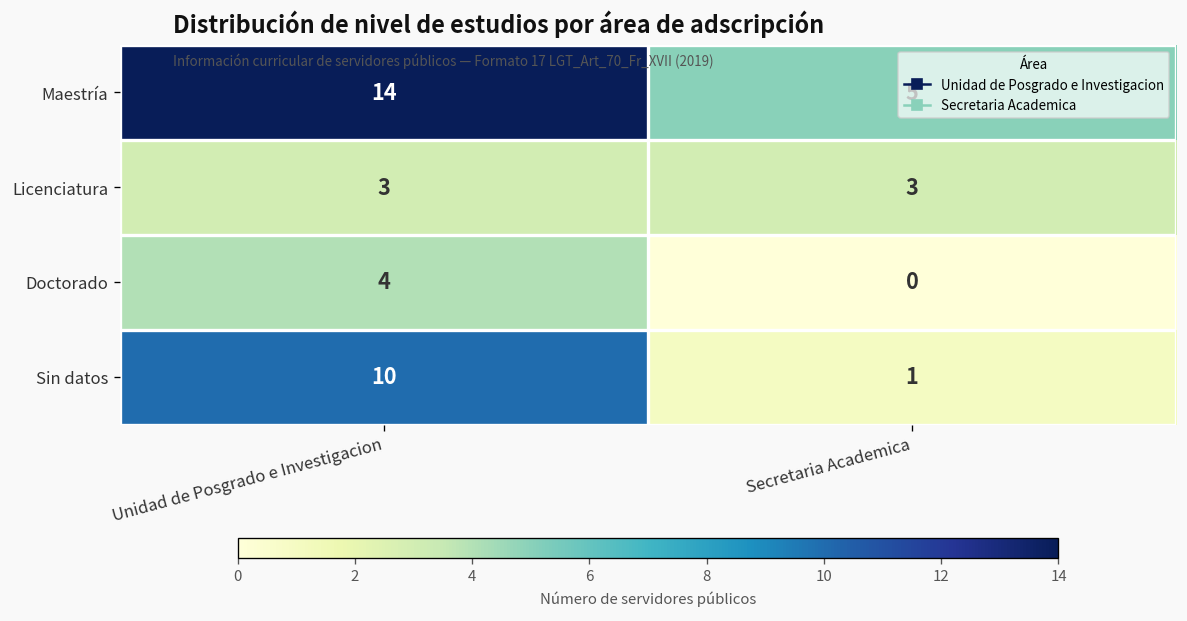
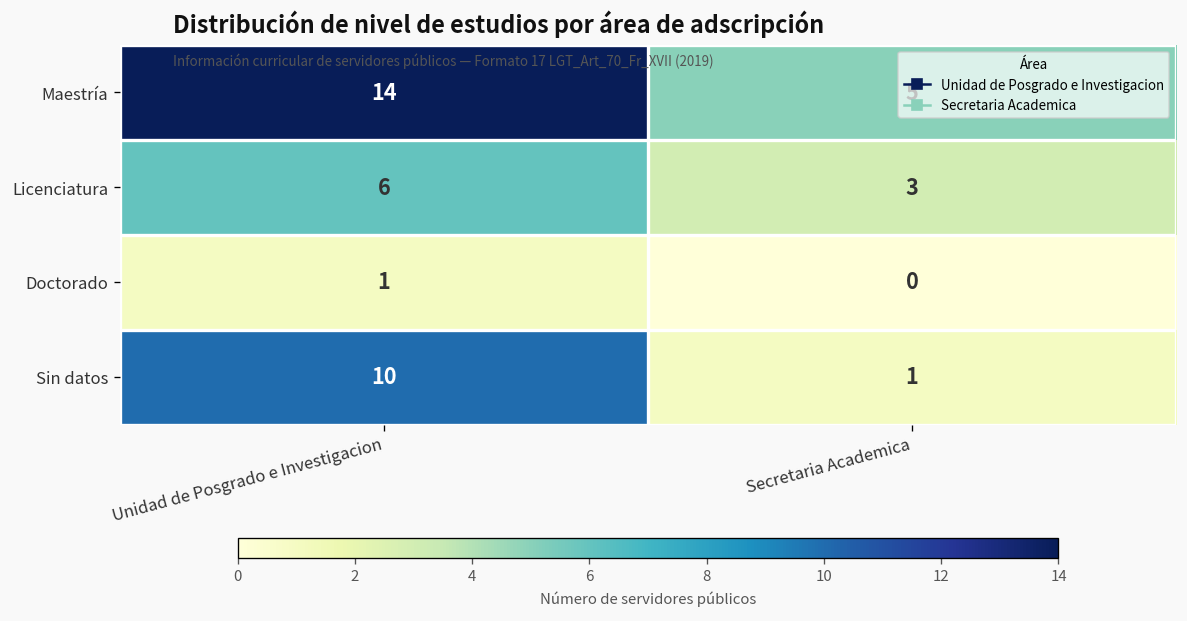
Licenciatura, Unidad de Posgrado e Investigacion: 3 -> 6
Doctorado, Unidad de Posgrado e Investigacion: 4 -> 1
